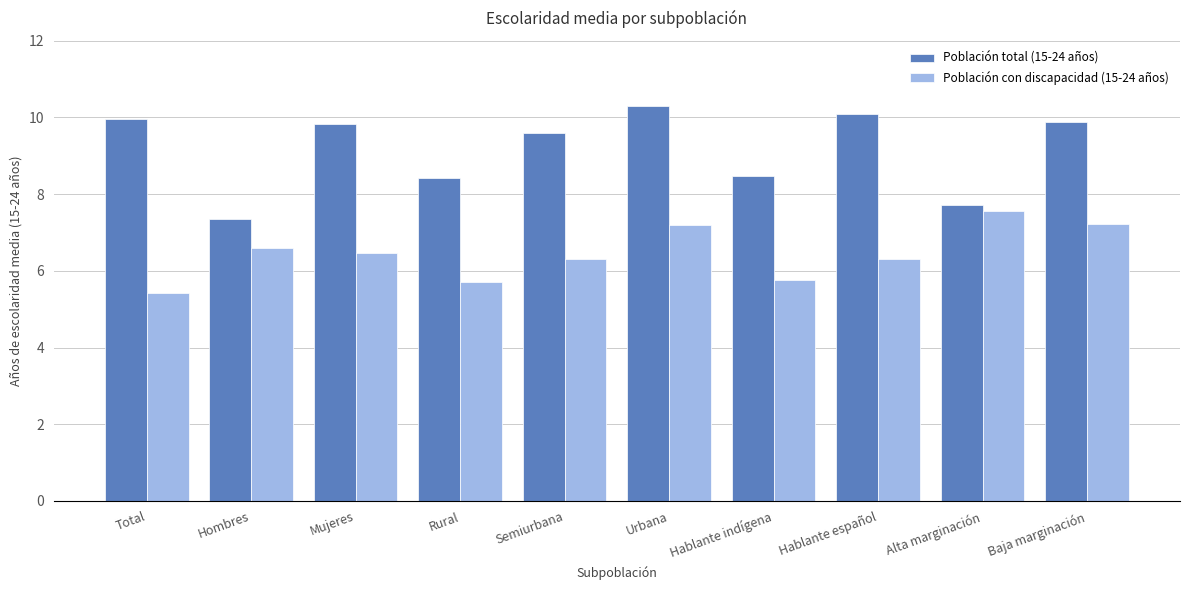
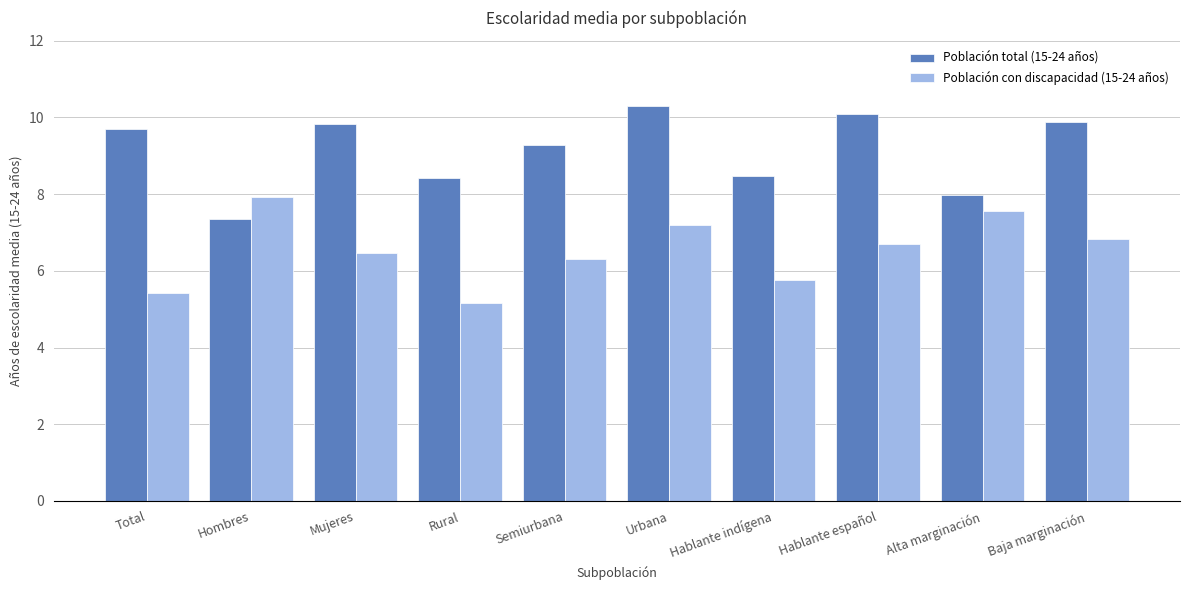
Población total (15-24 años), Total: 9.9 -> 9.7
Población con discapacidad (15-24 años), Hombres: 6.6 -> 7.9
Población con discapacidad (15-24 años), Rural: 5.7 -> 5.2
Población total (15-24 años), Semiurbana: 9.6 -> 9.3
Población con discapacidad (15-24 años), Hablante español: 6.3 -> 6.7
Población total (15-24 años), Alta marginación: 7.7 -> 8.0
Población con discapacidad (15-24 años), Baja marginación: 7.2 -> 6.8
